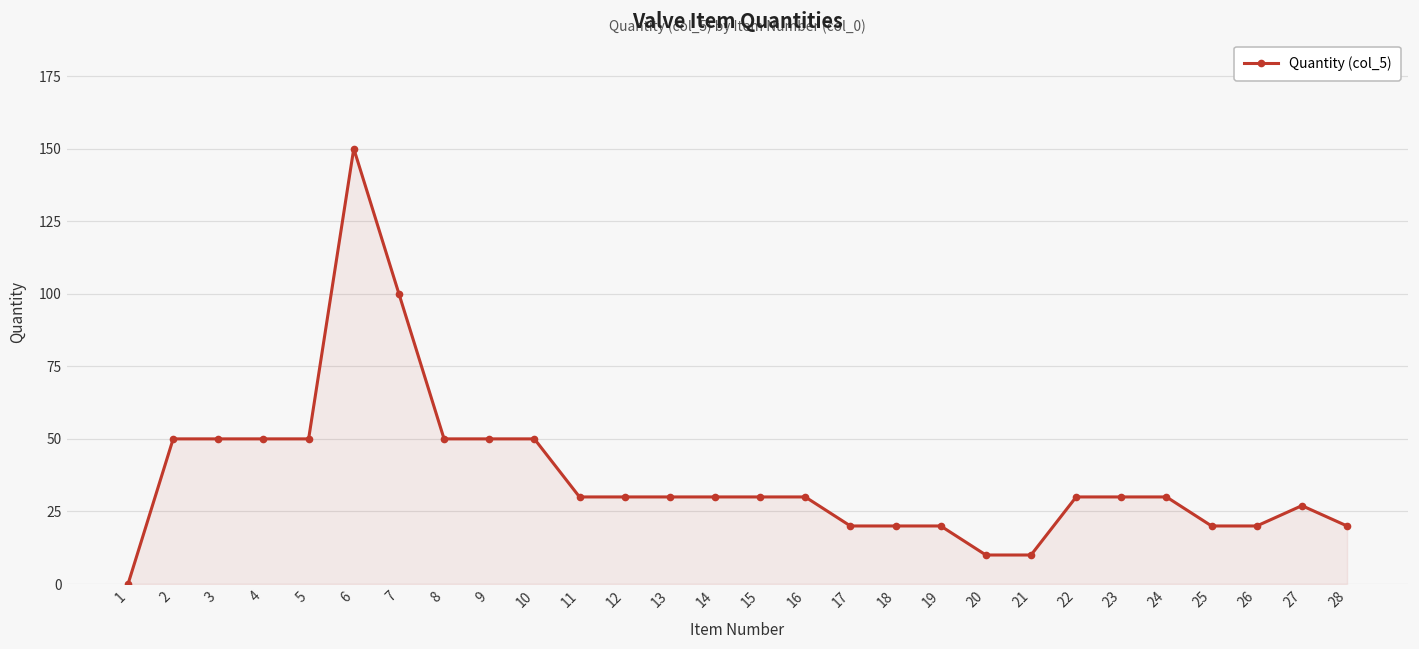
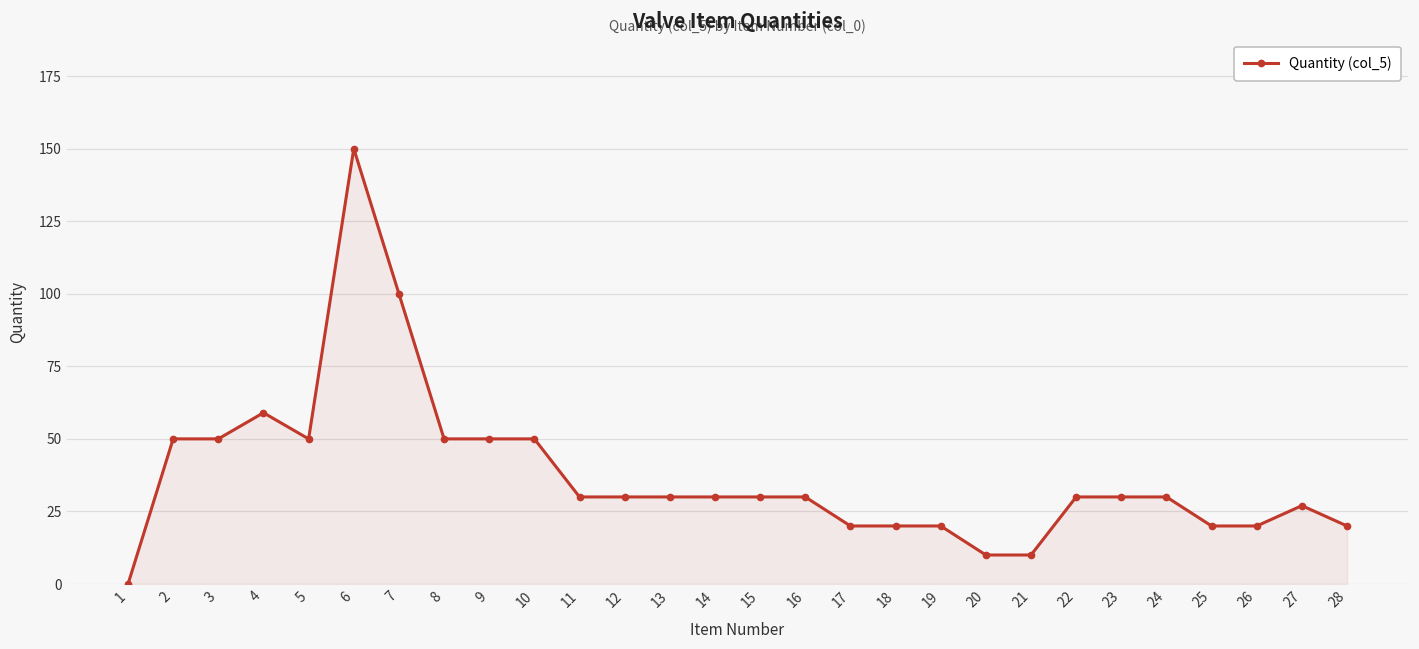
4: 50 -> 59
